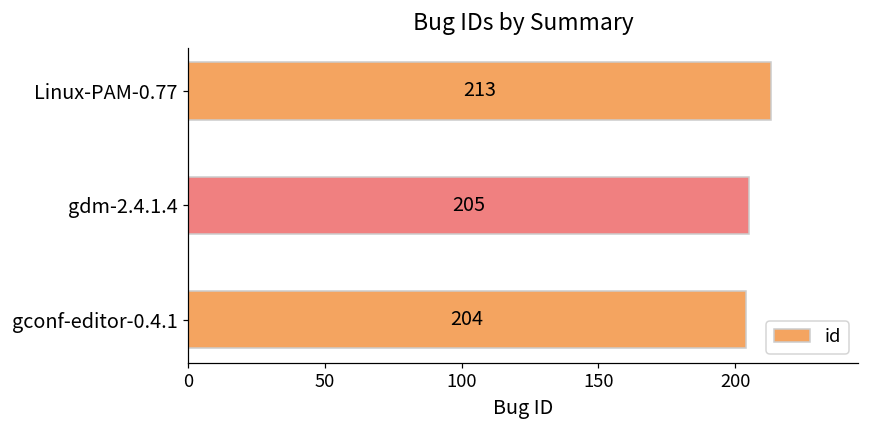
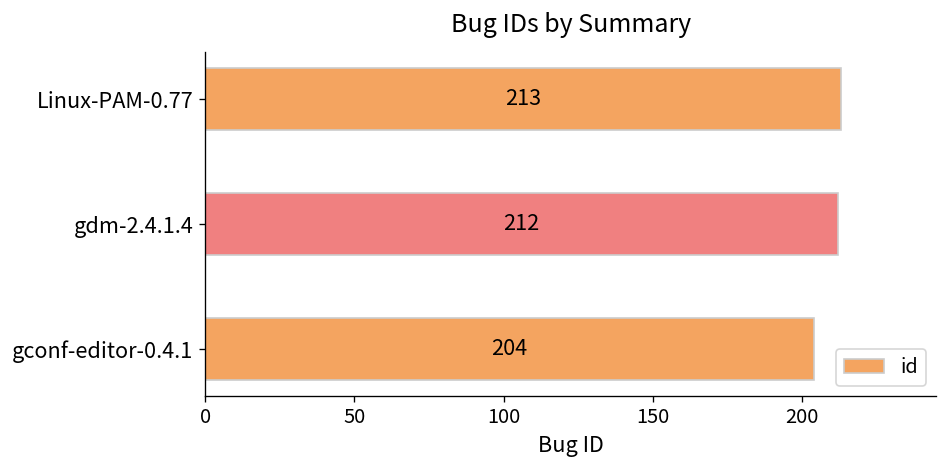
gdm-2.4.1.4: 205 -> 212
